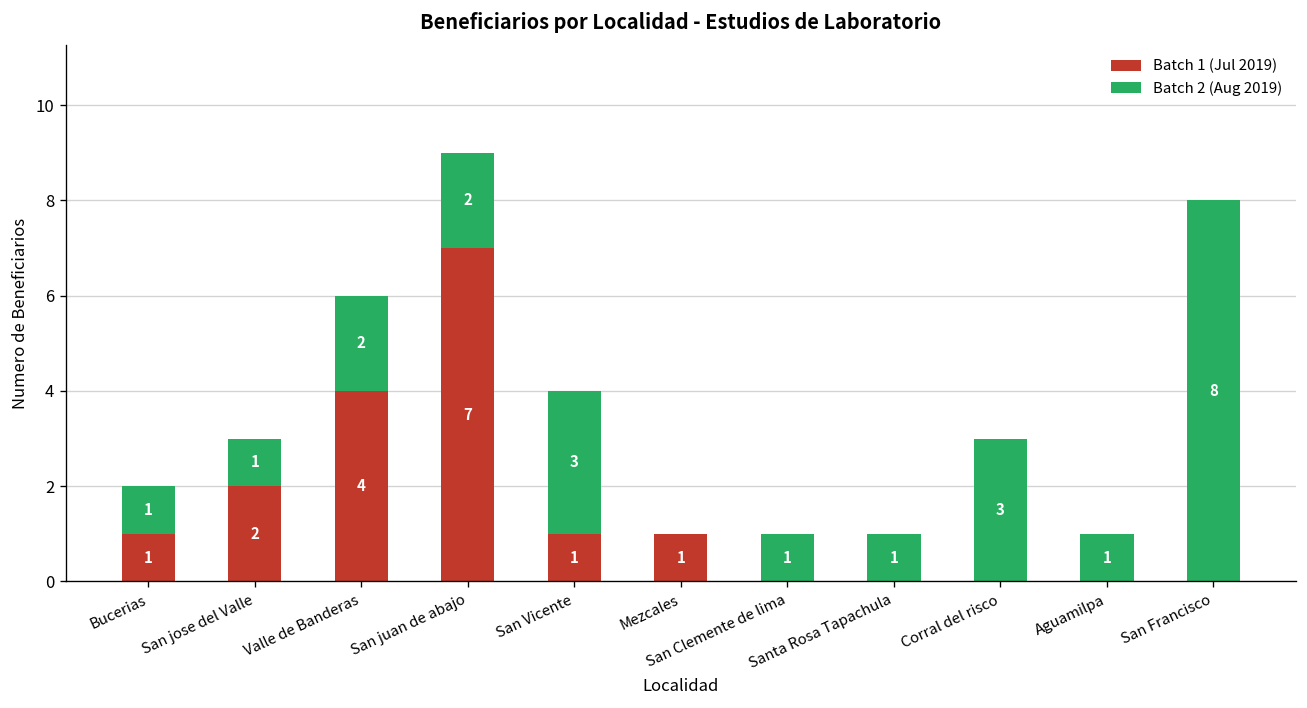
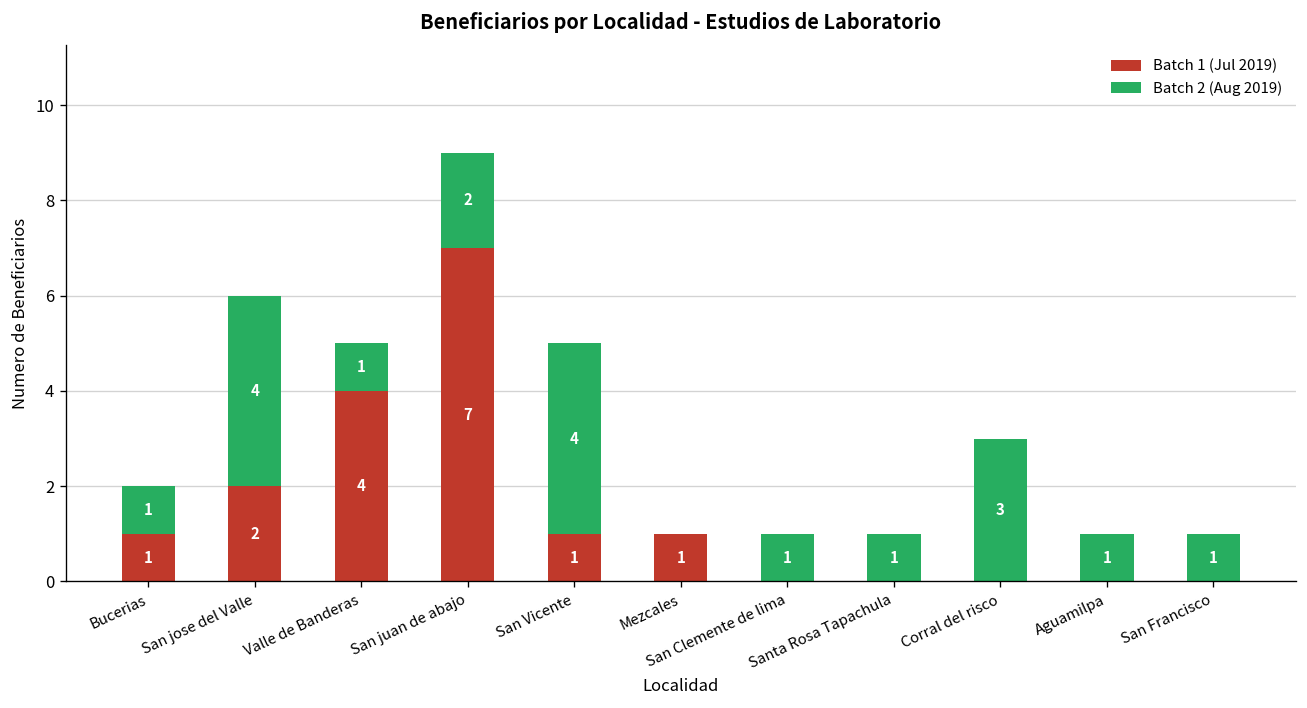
Batch 2 (Aug 2019), San jose del Valle: 1 -> 4
Batch 2 (Aug 2019), Valle de Banderas: 2 -> 1
Batch 2 (Aug 2019), San Vicente: 3 -> 4
Batch 2 (Aug 2019), San Francisco: 8 -> 1
